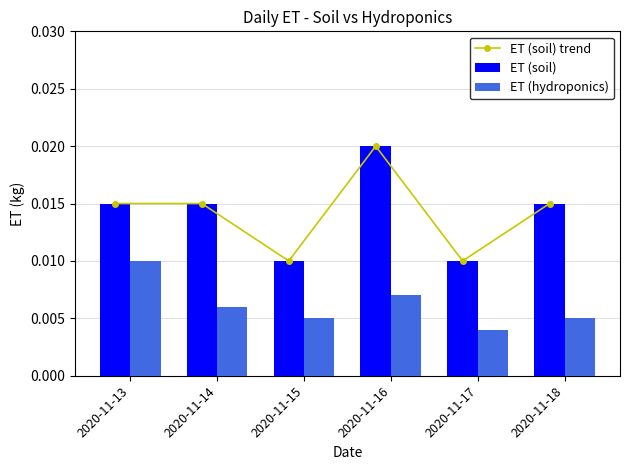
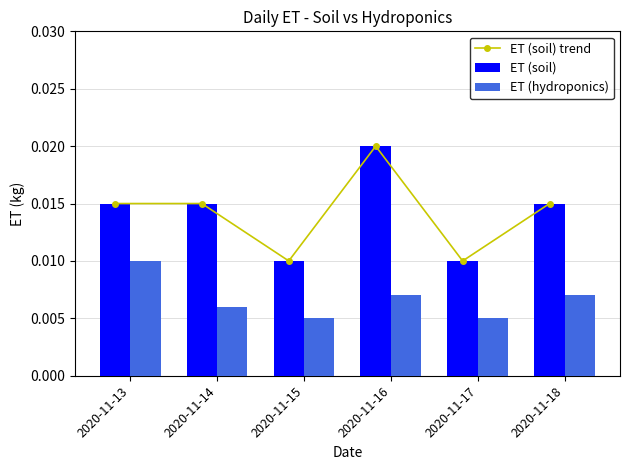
ET (hydroponics), 2020-11-17: 0.004 -> 0.005
ET (hydroponics), 2020-11-18: 0.005 -> 0.007
